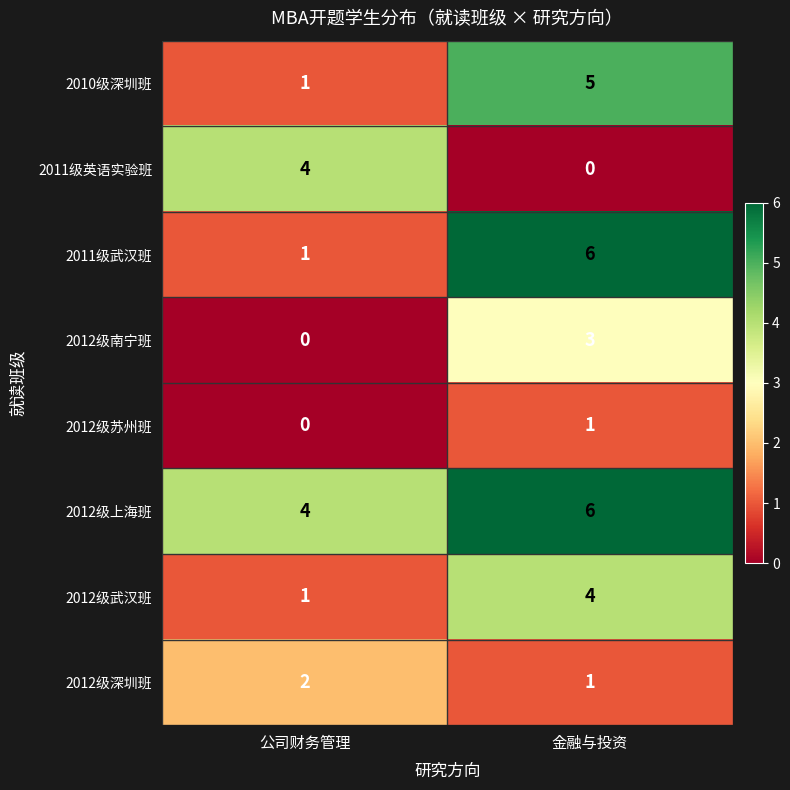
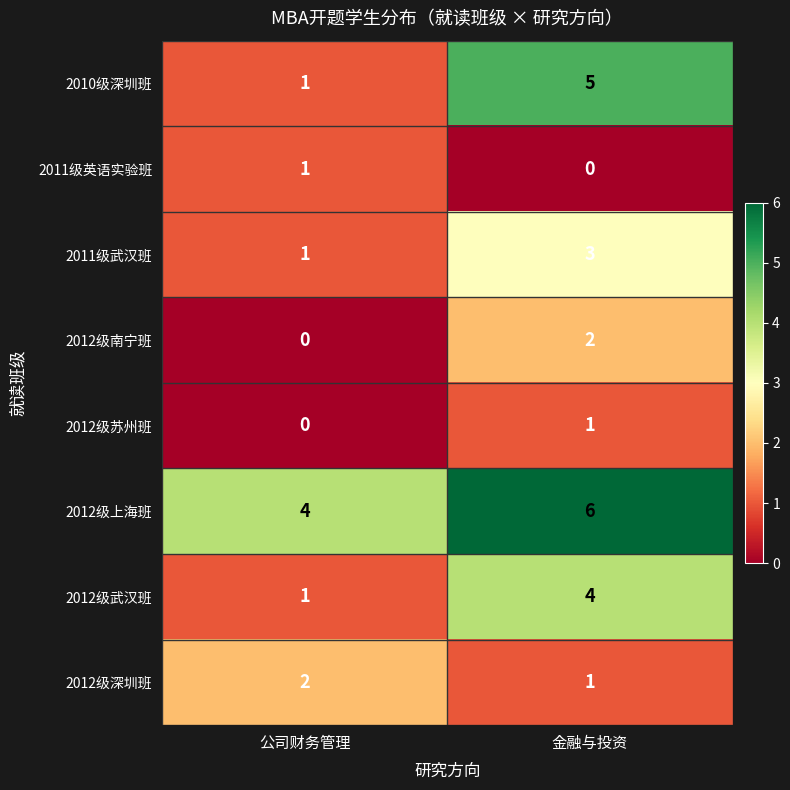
2011级英语实验班, 公司财务管理: 4 -> 1
2011级武汉班, 金融与投资: 6 -> 3
2012级南宁班, 金融与投资: 3 -> 2
